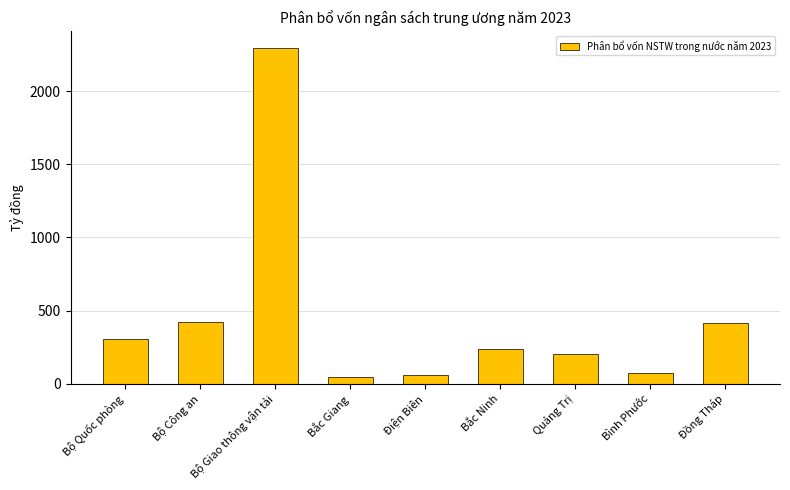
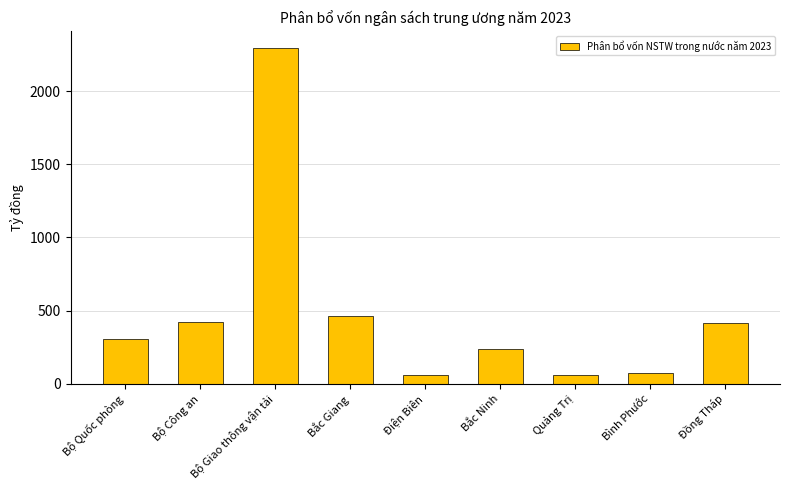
Bắc Giang: 40 -> 460
Quảng Trị: 200 -> 60
